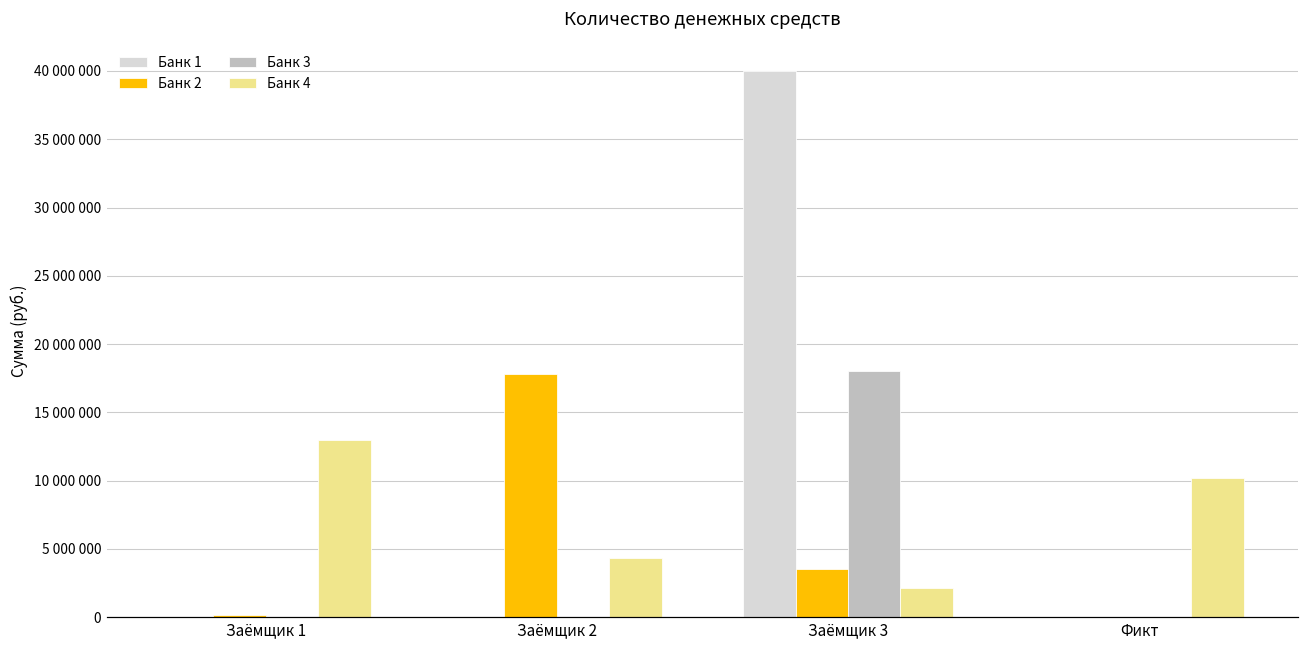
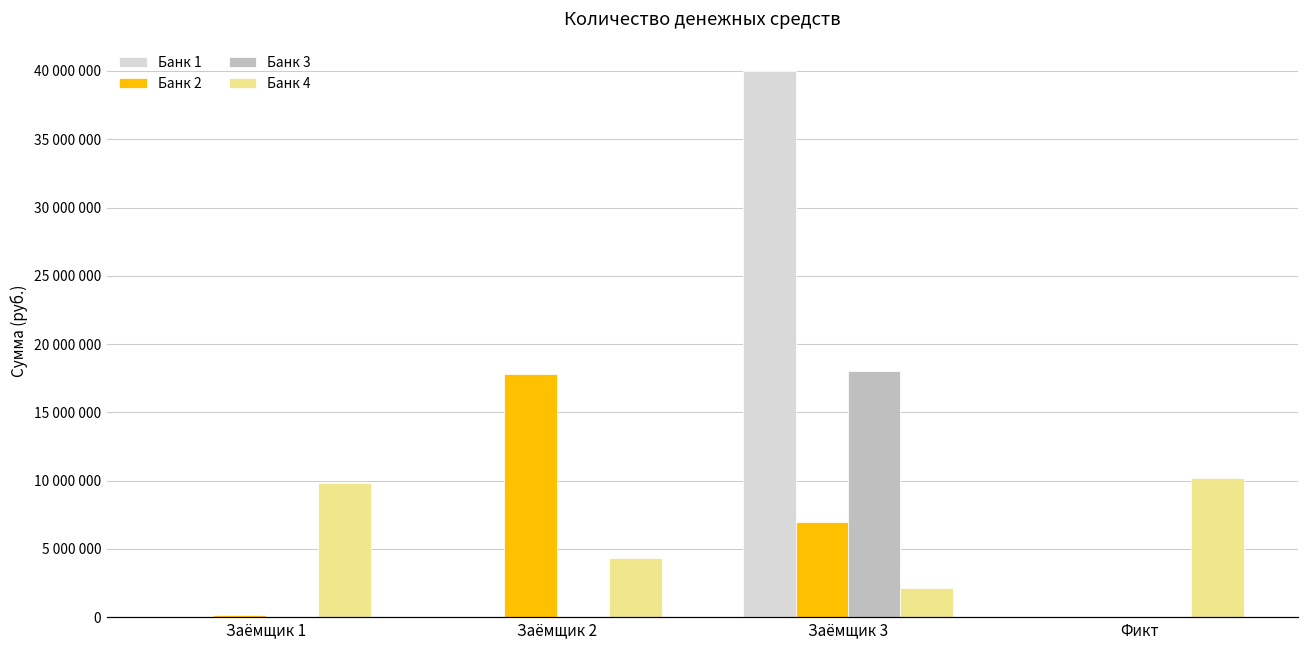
Банк 4, Заёмщик 1: 13000000 -> 9800000
Банк 2, Заёмщик 3: 3600000 -> 7000000
